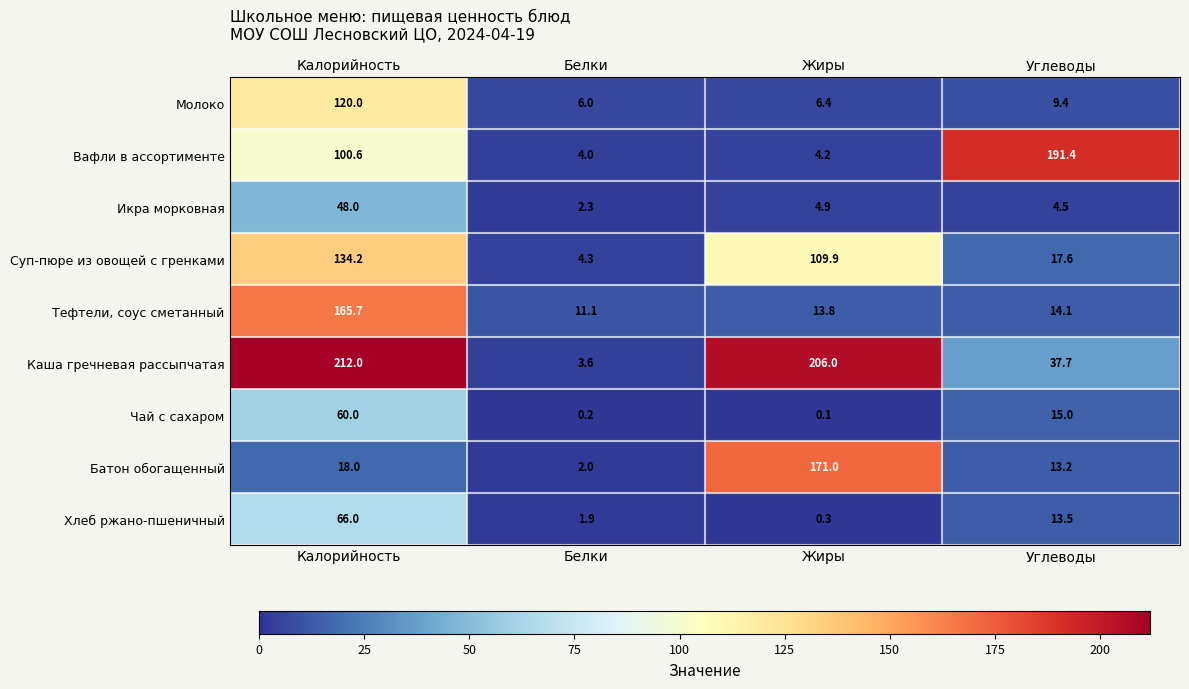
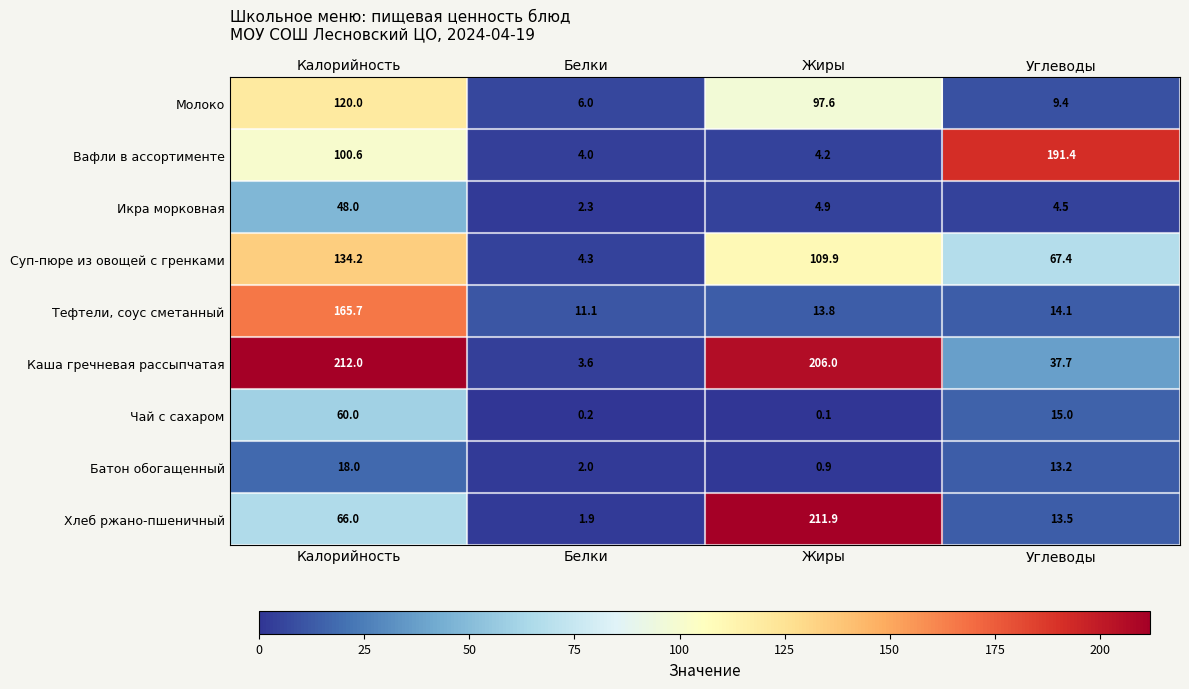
Молоко, Жиры: 6.4 -> 97.6
Суп-пюре из овощей с гренками, Углеводы: 17.6 -> 67.4
Батон обогащенный, Жиры: 171.0 -> 0.9
Хлеб ржано-пшеничный, Жиры: 0.3 -> 211.9
